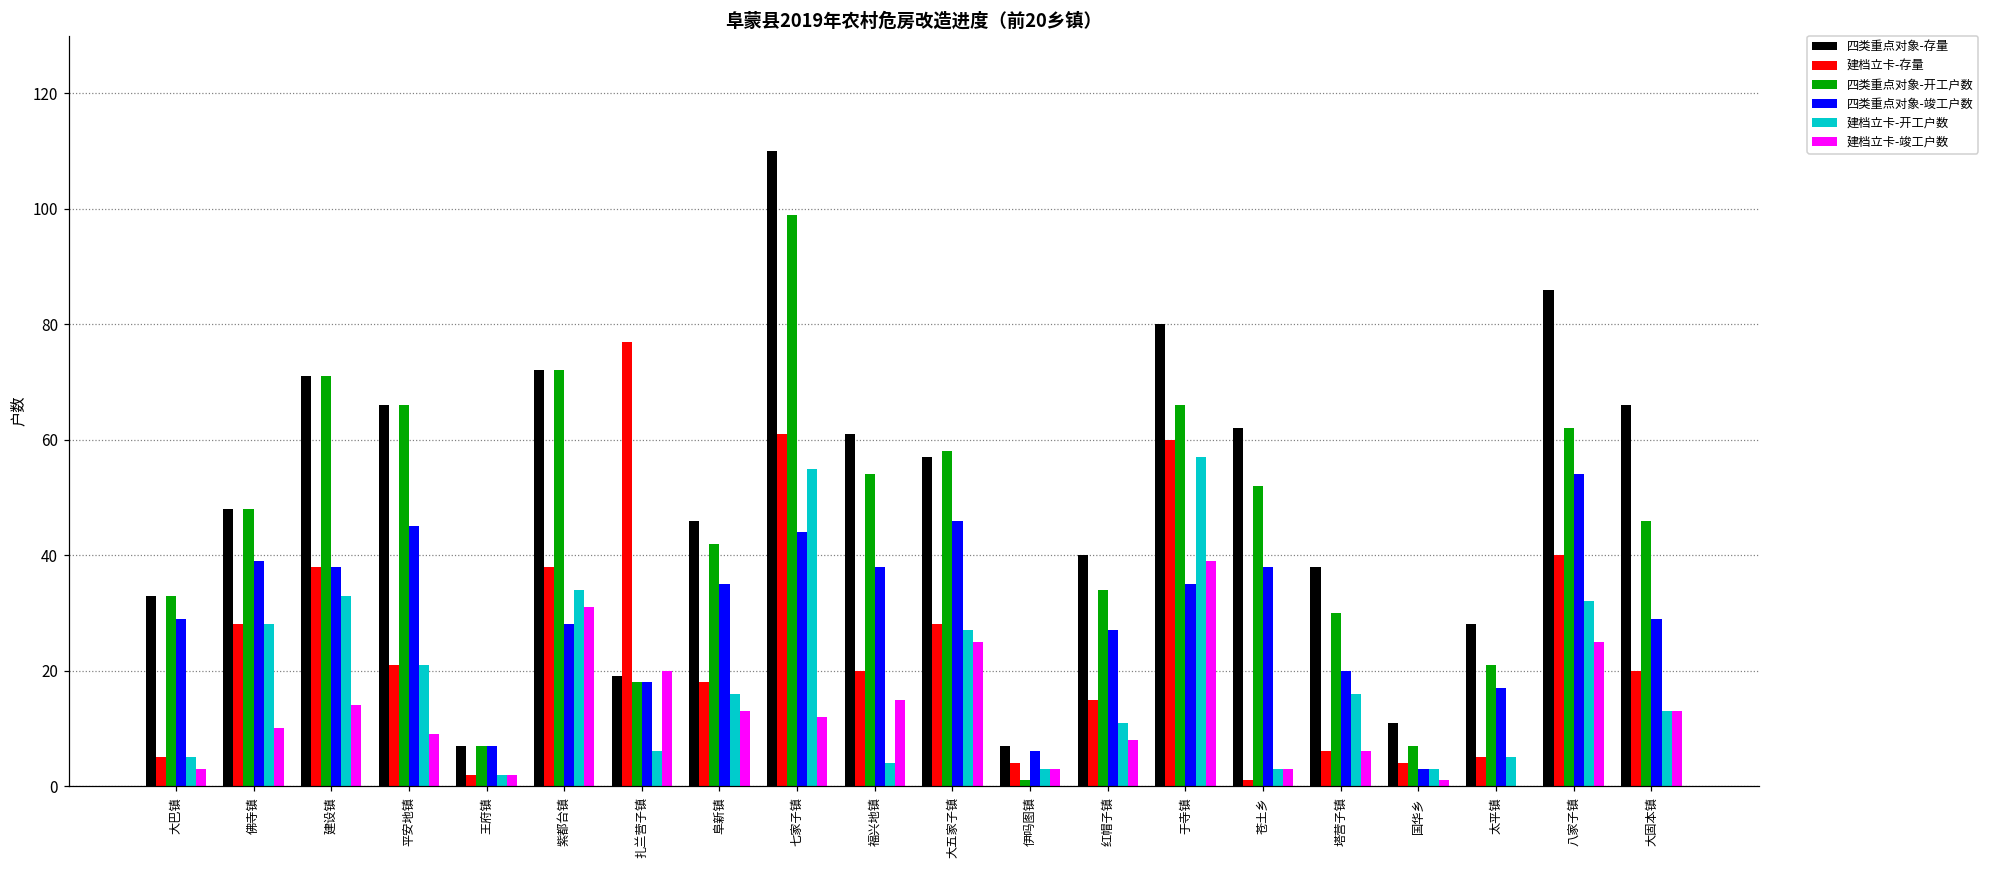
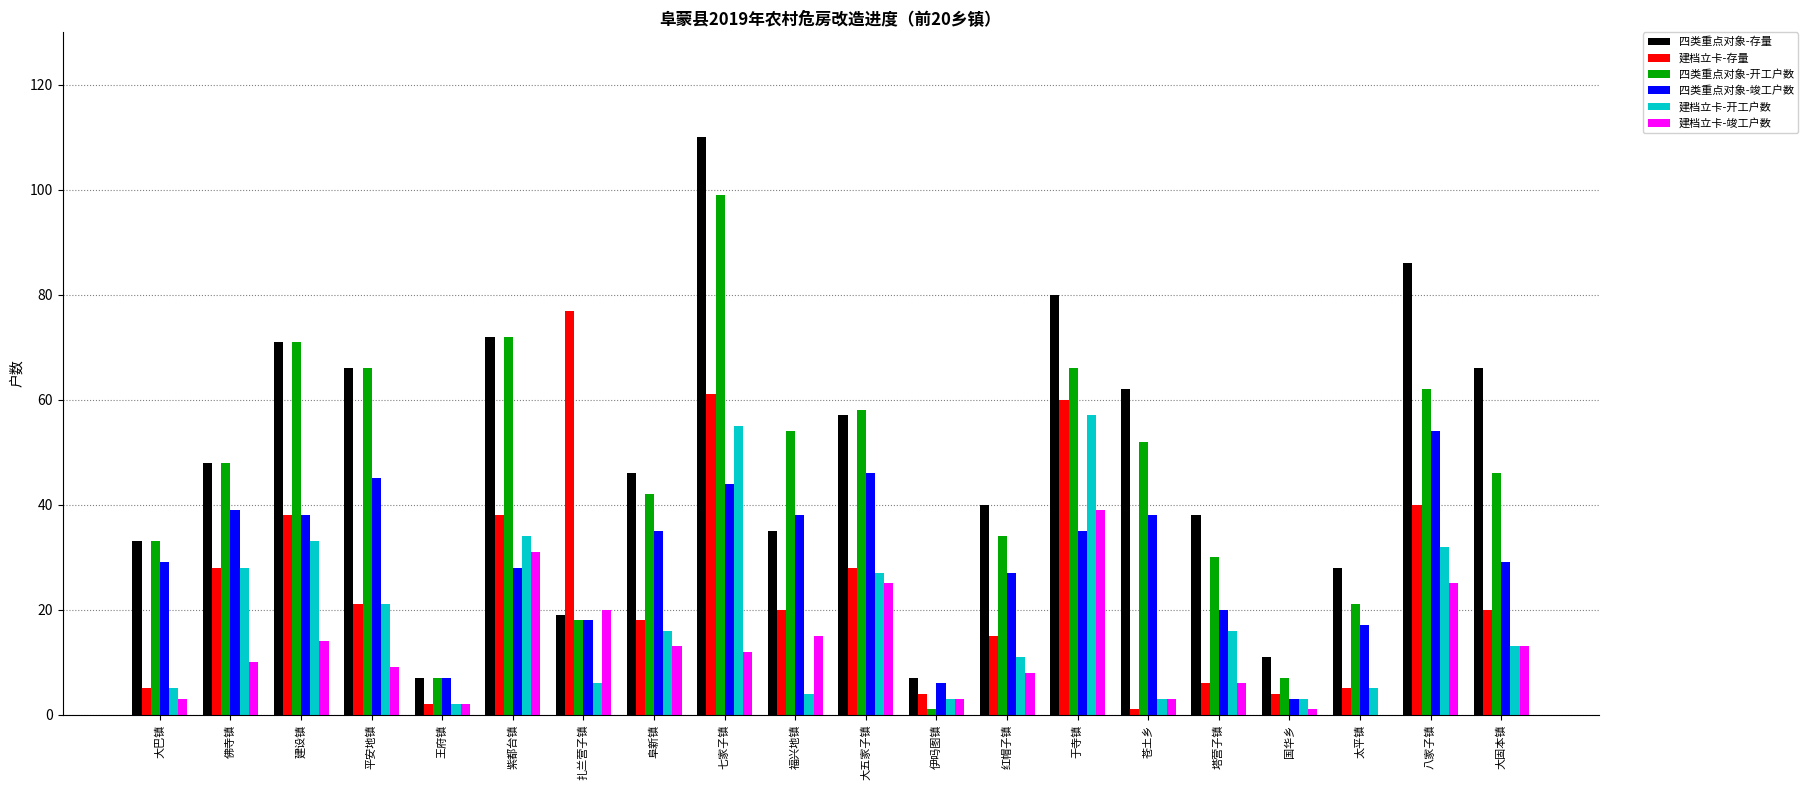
四类重点对象-存量, 福兴地镇: 61 -> 35
